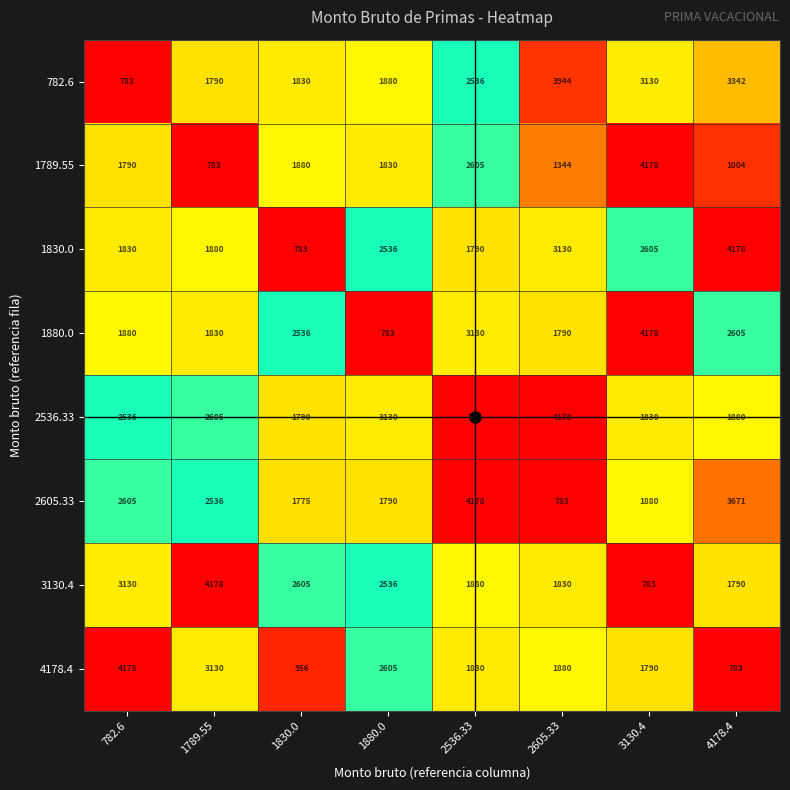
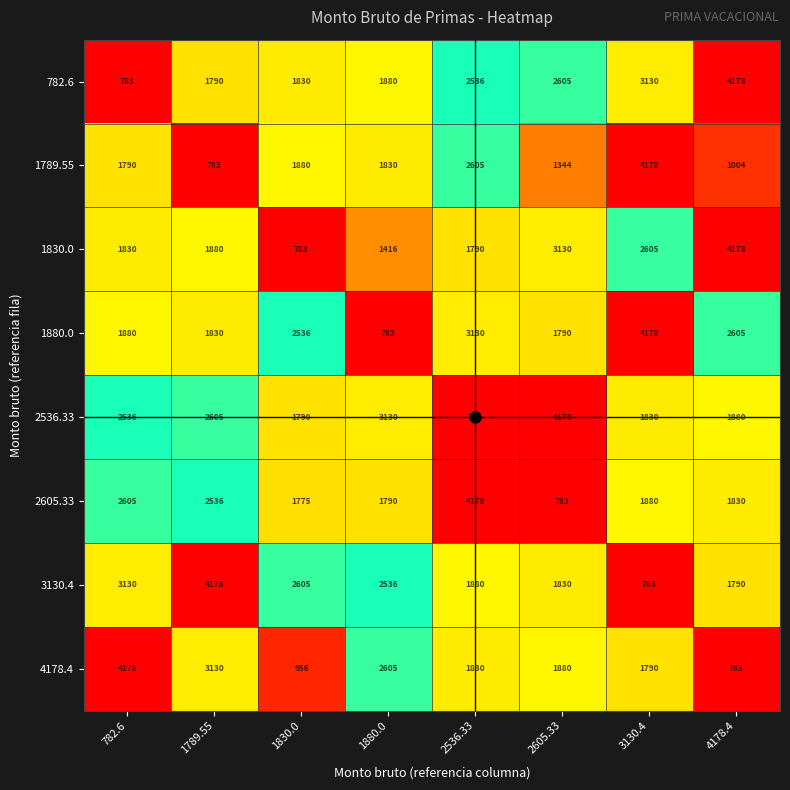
782.6, 2605.33: 3944 -> 2605
782.6, 4178.4: 3342 -> 4178
1830.0, 1880.0: 2536 -> 1416
2605.33, 4178.4: 3671 -> 1830
